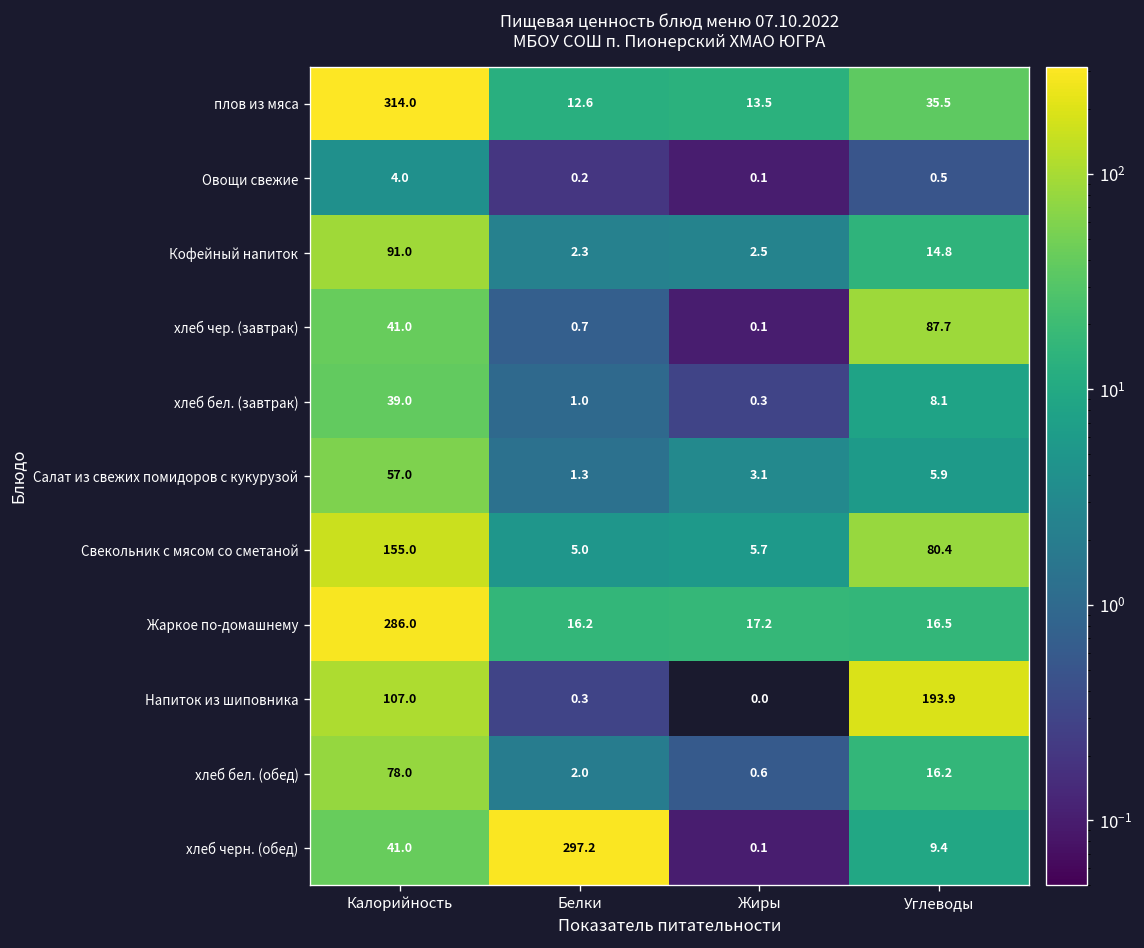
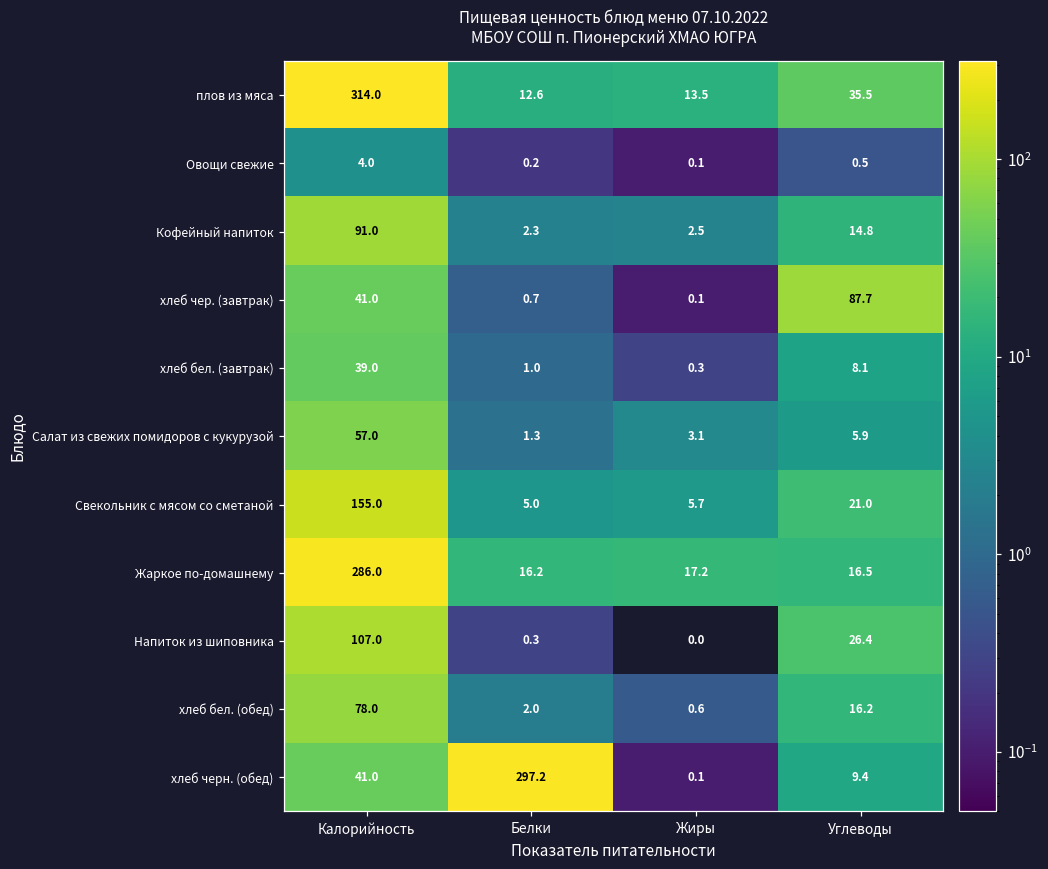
Свекольник с мясом со сметаной, Углеводы: 80.4 -> 21.0
Напиток из шиповника, Углеводы: 193.9 -> 26.4
